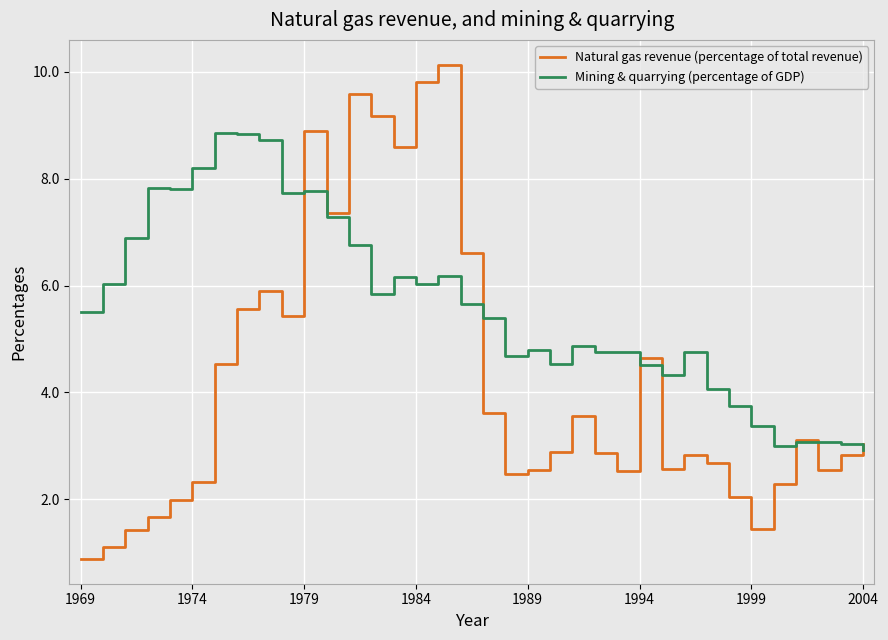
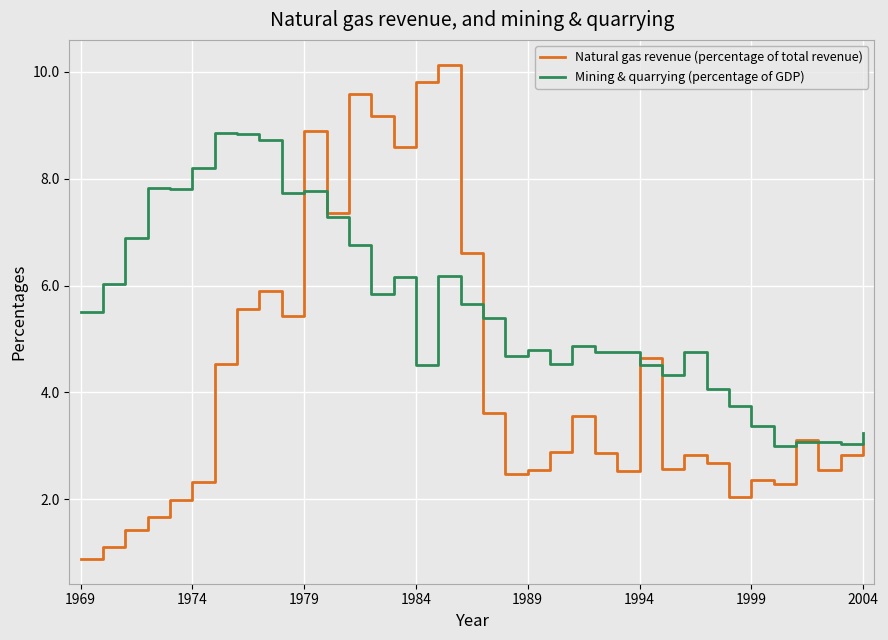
Mining & quarrying (percentage of GDP), 1984: 6.0 -> 4.5
Natural gas revenue (percentage of total revenue), 1999: 1.4 -> 2.4
Mining & quarrying (percentage of GDP), 2004: 2.9 -> 3.2
